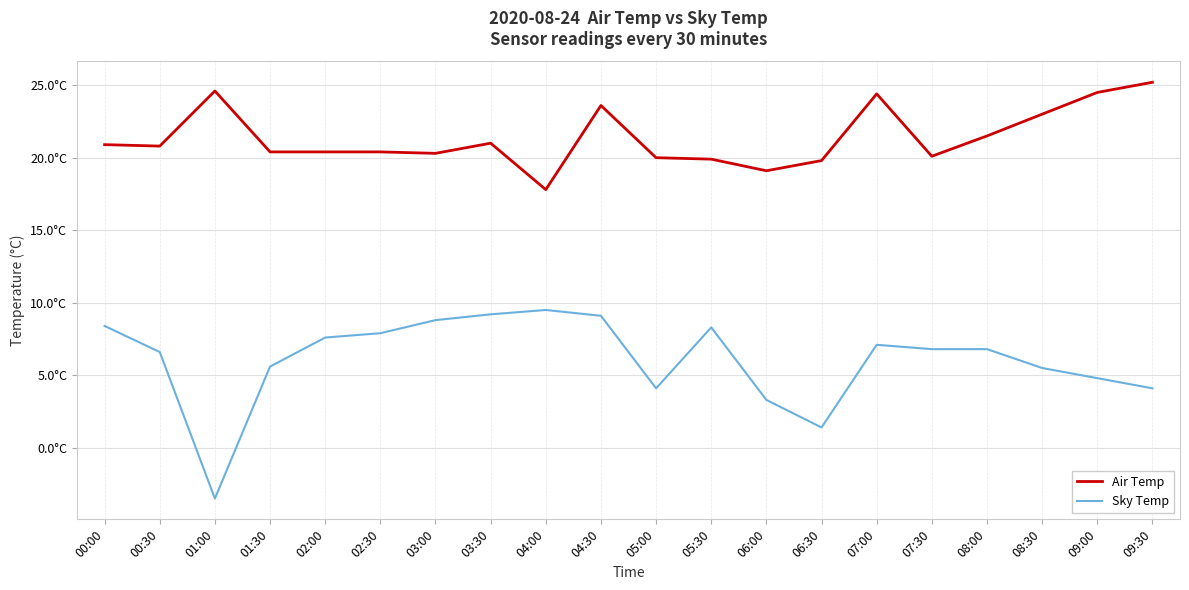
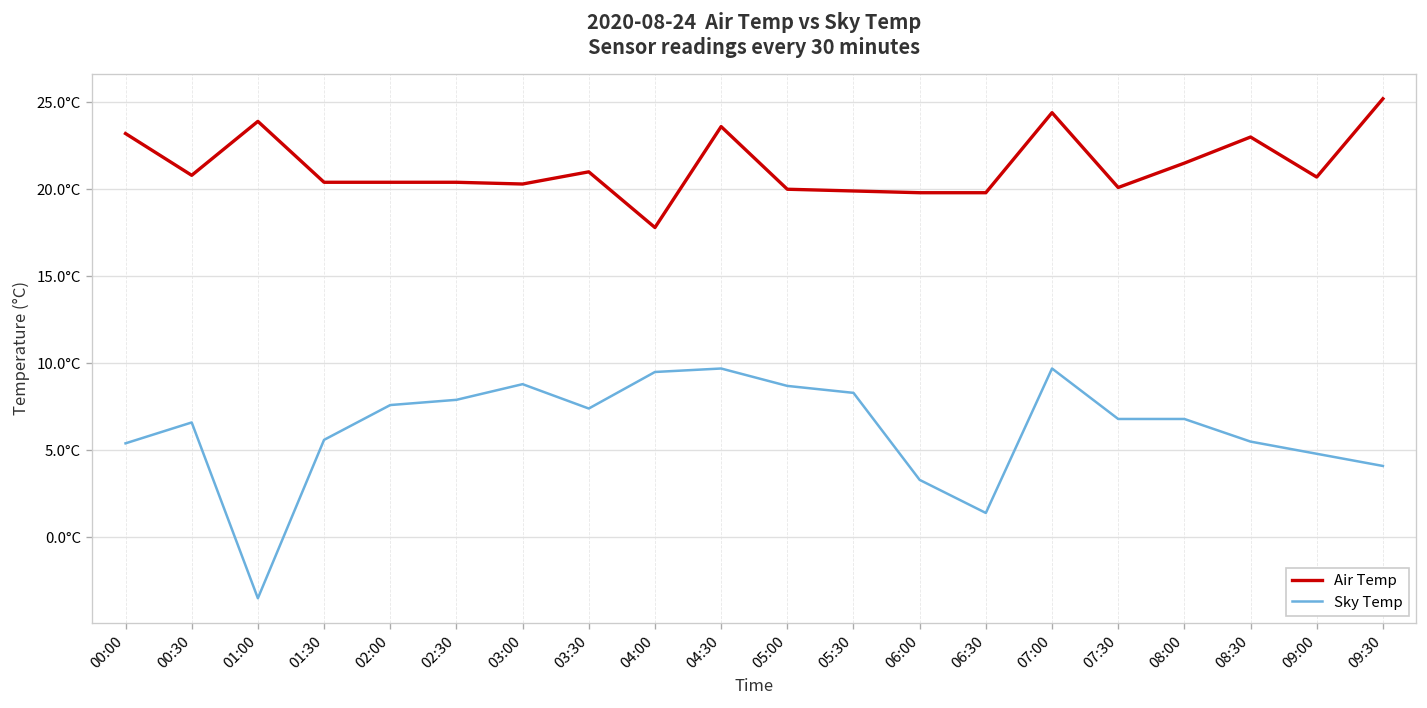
Air Temp, 00:00: 20.9°C -> 23.2°C
Sky Temp, 00:00: 8.4°C -> 5.4°C
Air Temp, 01:00: 24.6°C -> 23.9°C
Sky Temp, 03:30: 9.2°C -> 7.4°C
Sky Temp, 04:30: 9.1°C -> 9.7°C
Sky Temp, 05:00: 4.1°C -> 8.7°C
Air Temp, 06:00: 19.1°C -> 19.8°C
Sky Temp, 07:00: 7.1°C -> 9.7°C
Air Temp, 09:00: 24.5°C -> 20.7°C
